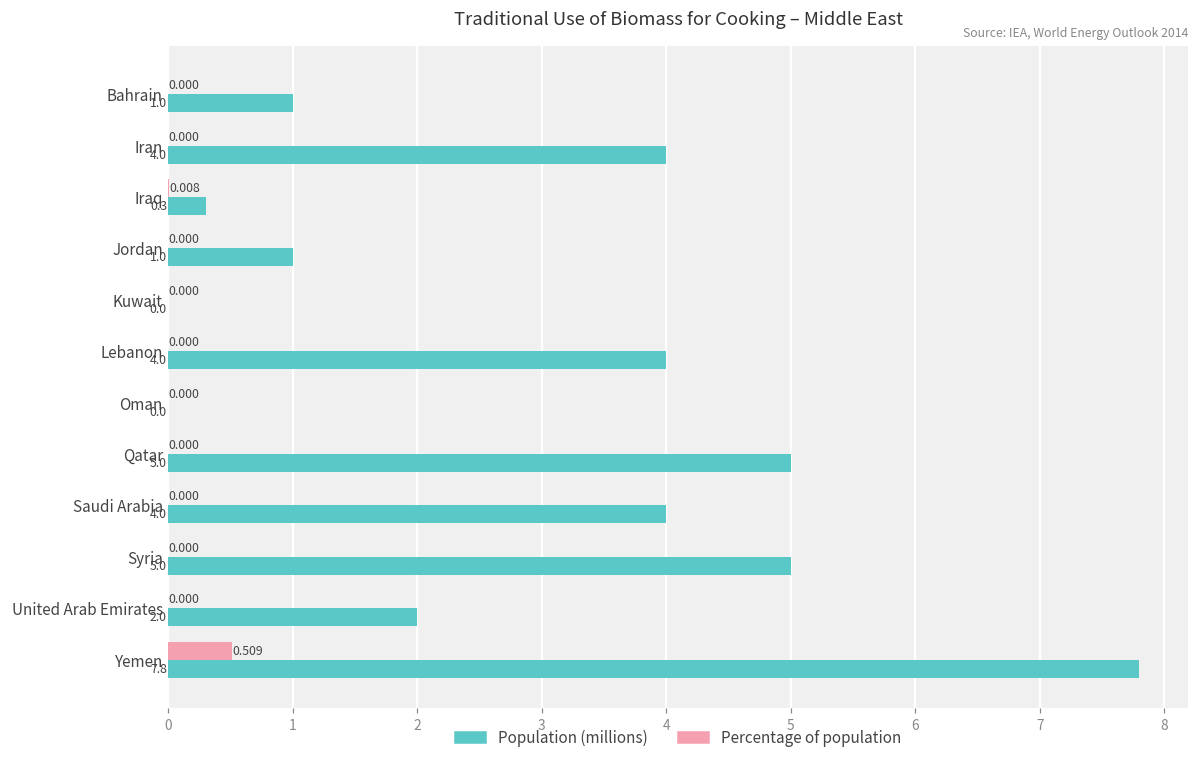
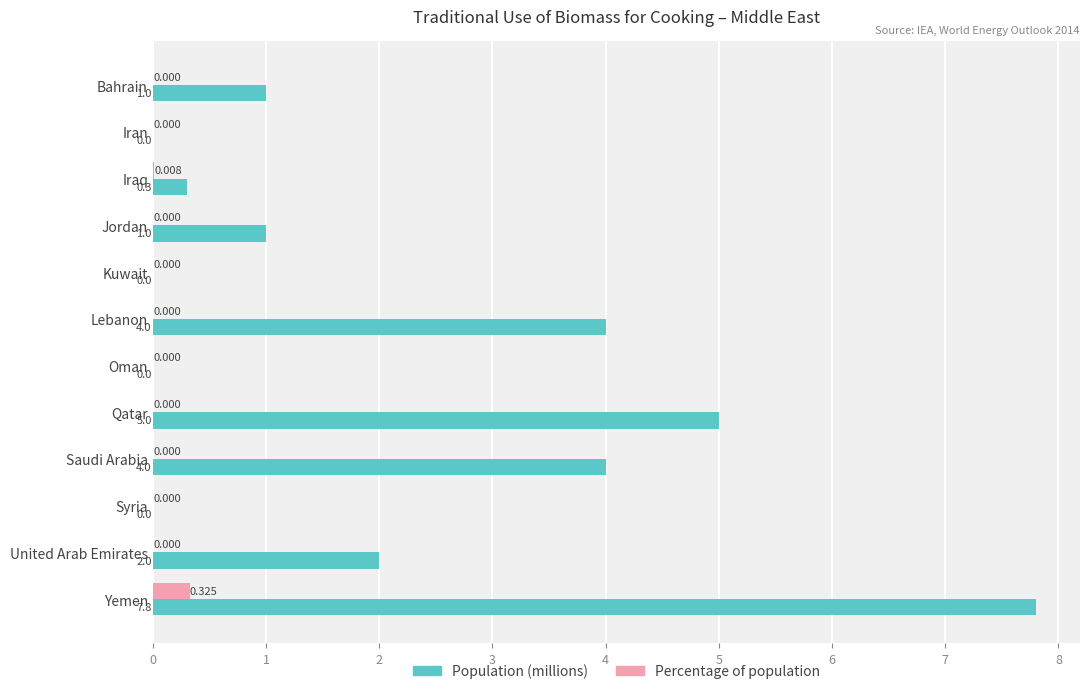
Population (millions), Iran: 4.0 -> 0.0
Population (millions), Syria: 5.0 -> 0.0
Percentage of population, Yemen: 0.509 -> 0.325
